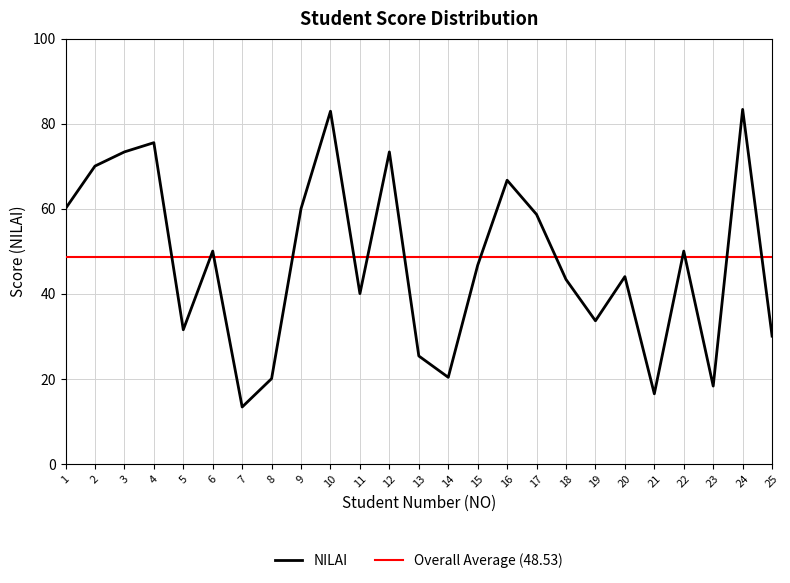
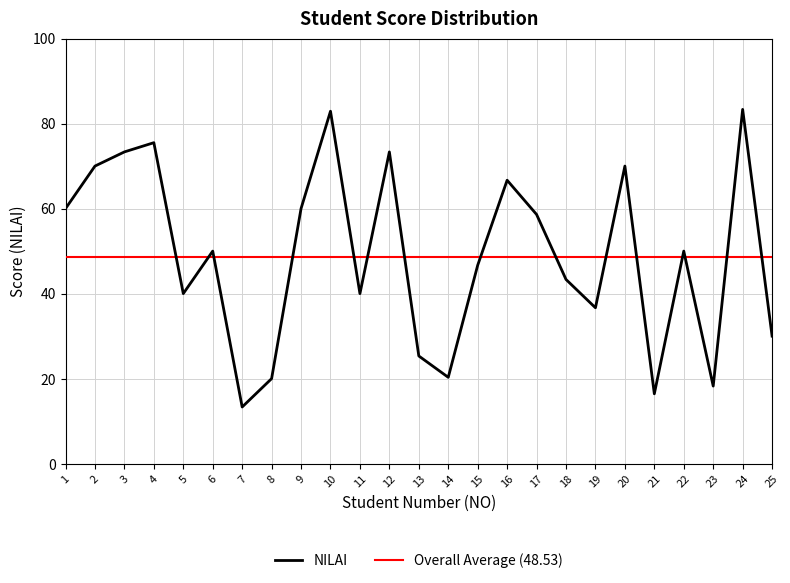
5: 32 -> 40
19: 34 -> 37
20: 44 -> 70
